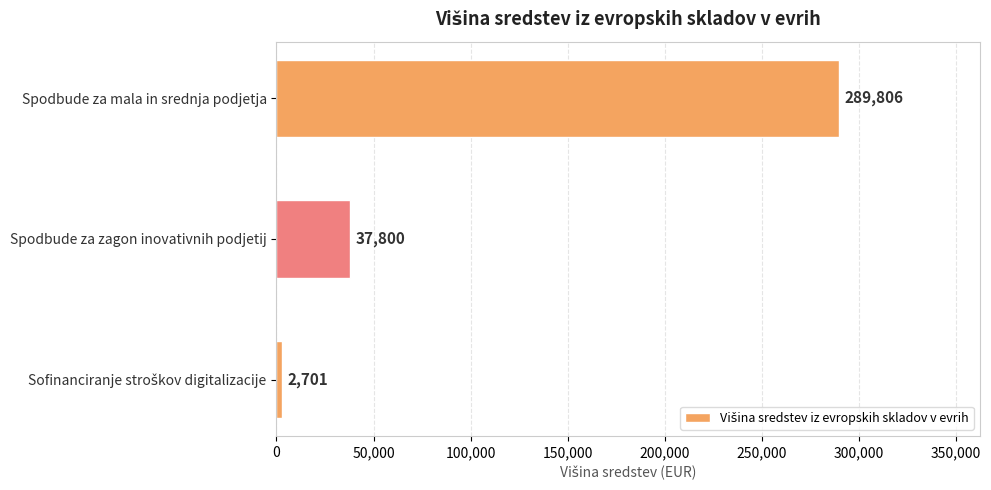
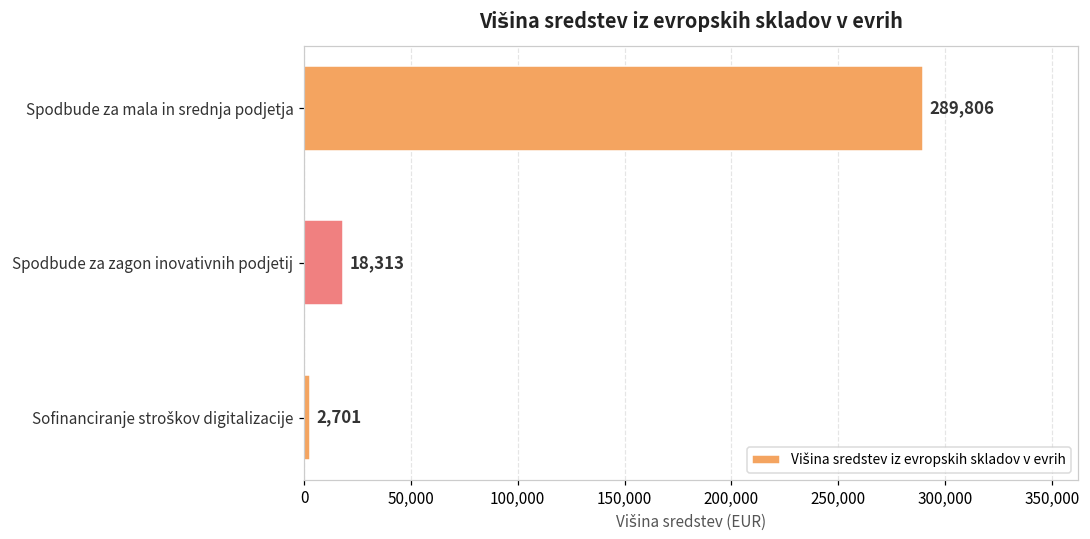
Spodbude za zagon inovativnih podjetij: 37,800 -> 18,313
